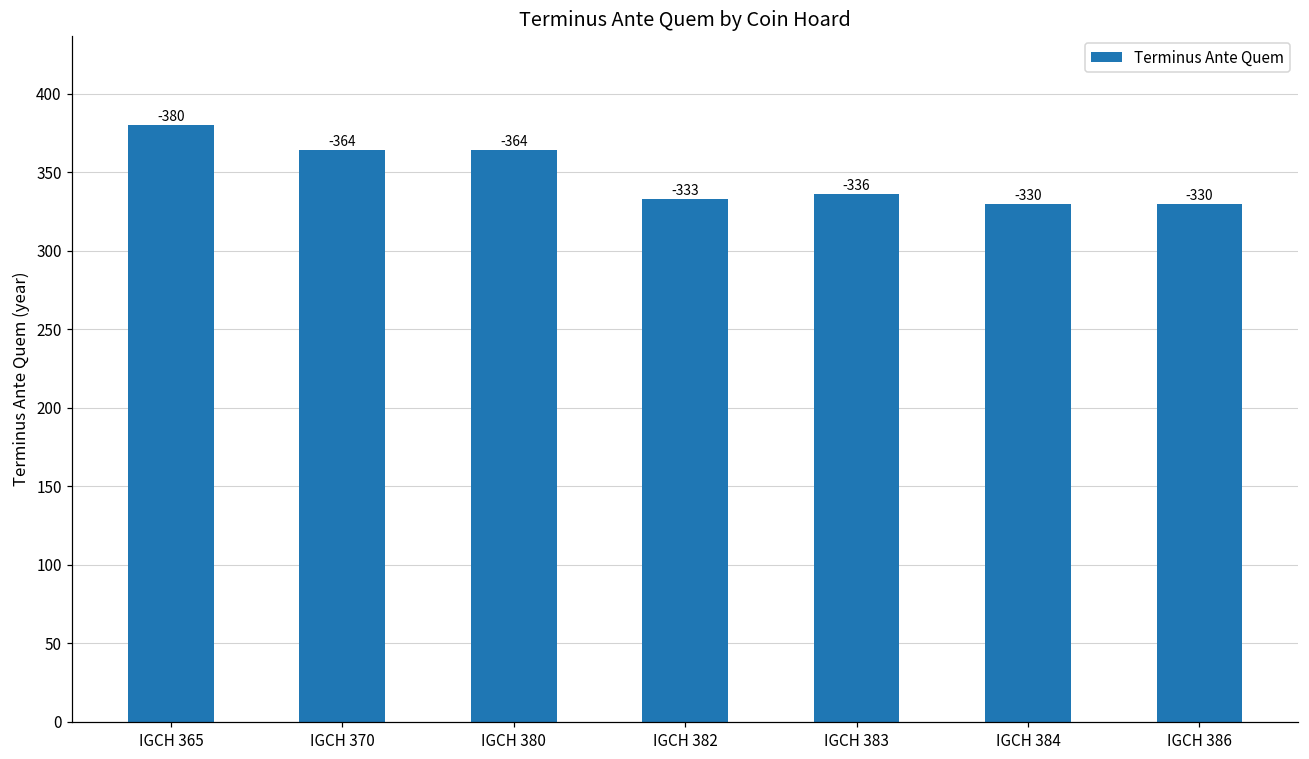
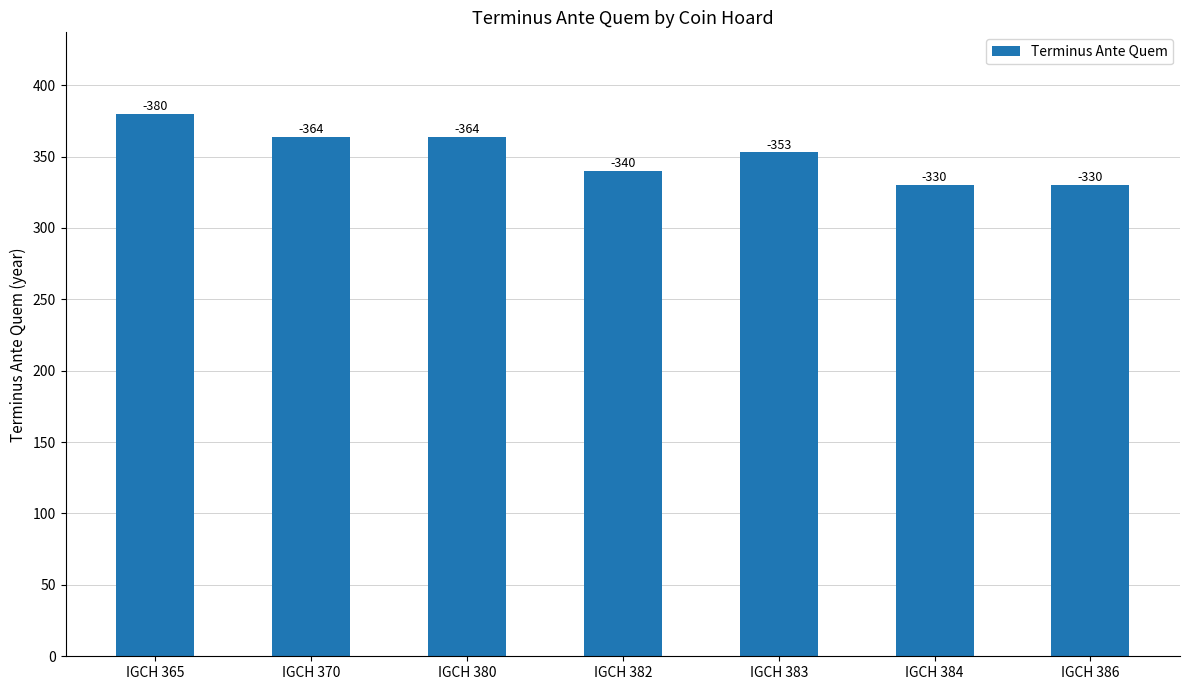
IGCH 382: -333 -> -340
IGCH 383: -336 -> -353
